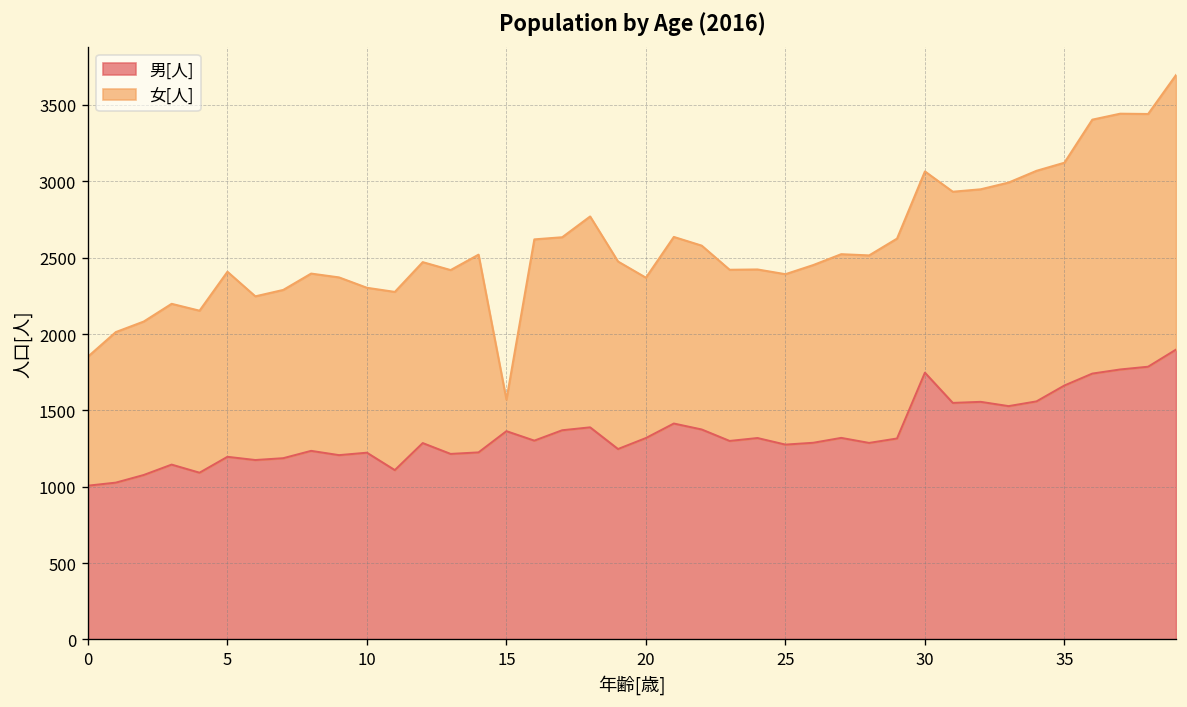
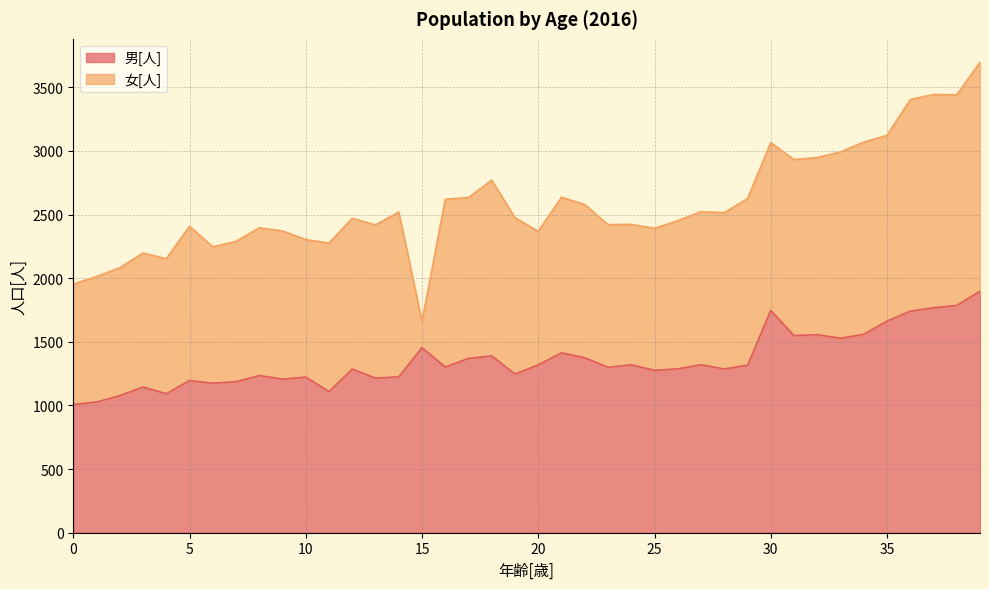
女[人], 0: 850 -> 950
男[人], 15: 1360 -> 1450
